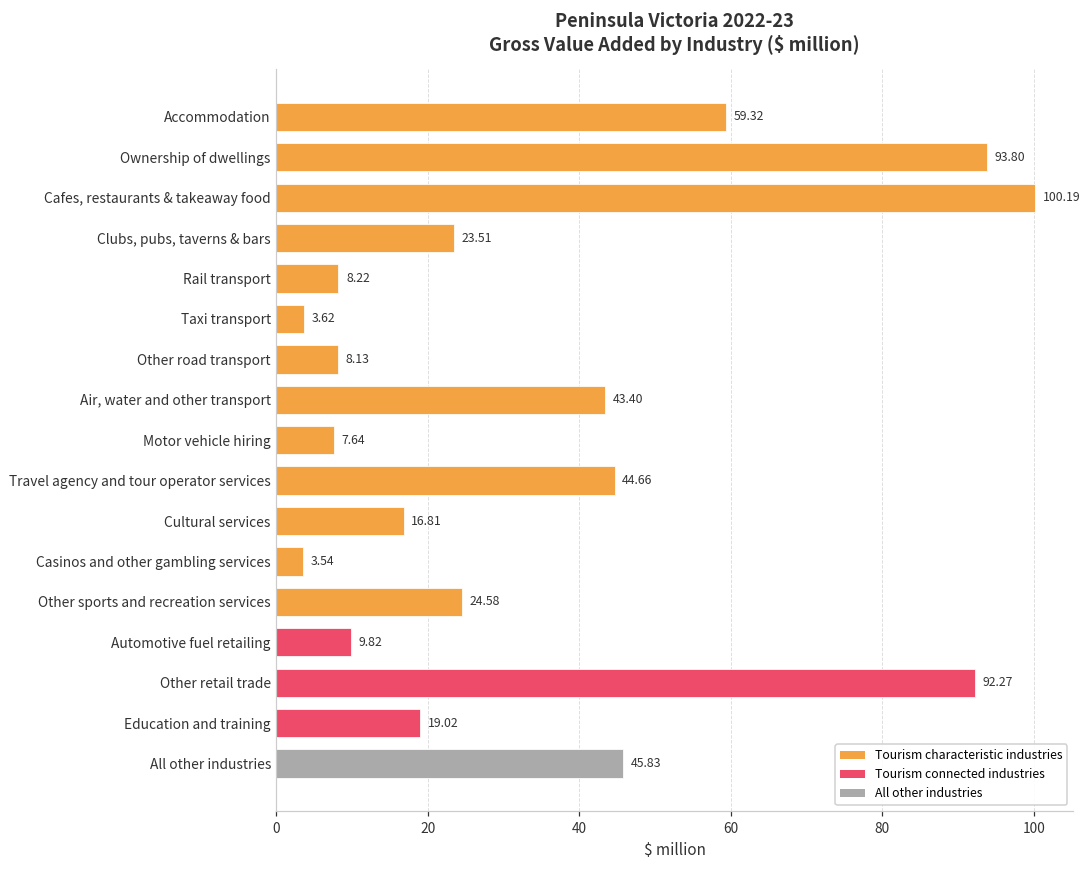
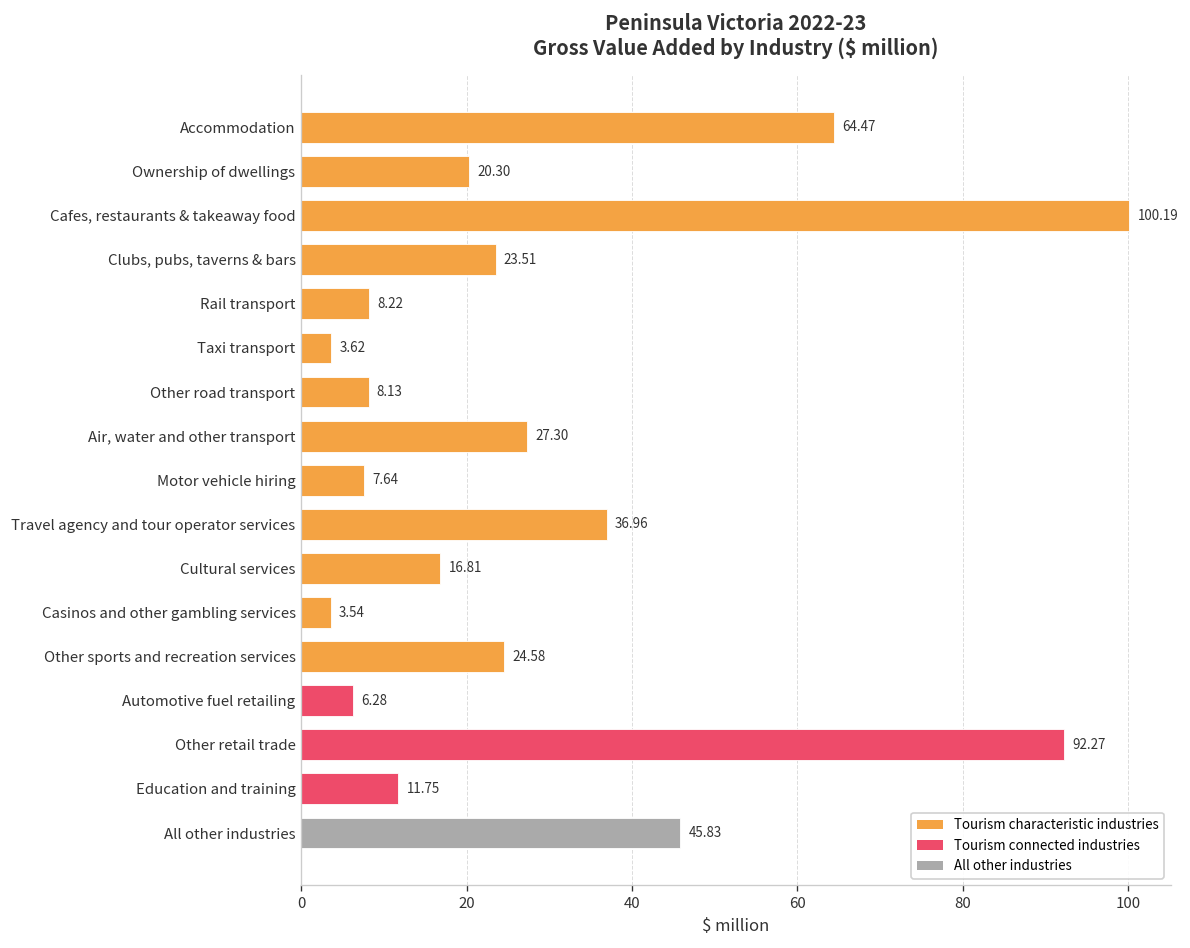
Accommodation: 59.32 -> 64.47
Ownership of dwellings: 93.80 -> 20.30
Air, water and other transport: 43.40 -> 27.30
Travel agency and tour operator services: 44.66 -> 36.96
Automotive fuel retailing: 9.82 -> 6.28
Education and training: 19.02 -> 11.75
